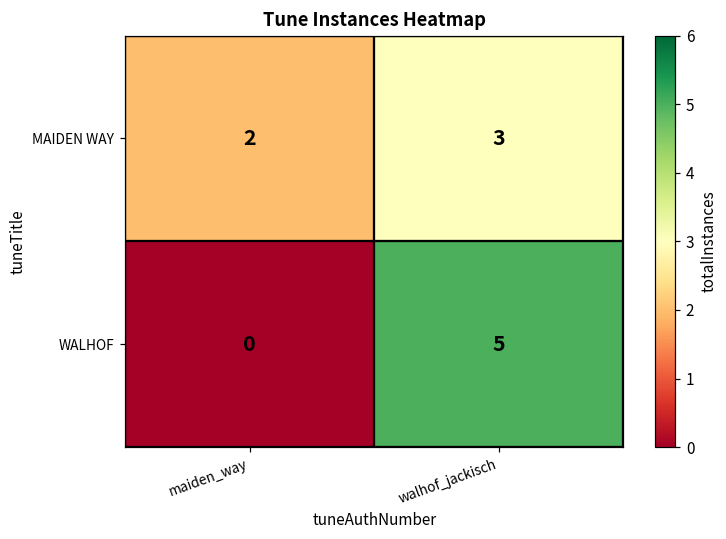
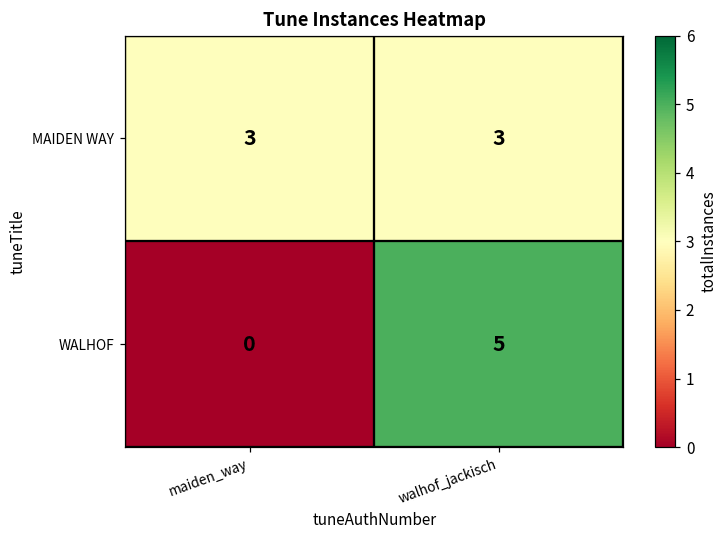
MAIDEN WAY, maiden_way: 2 -> 3
